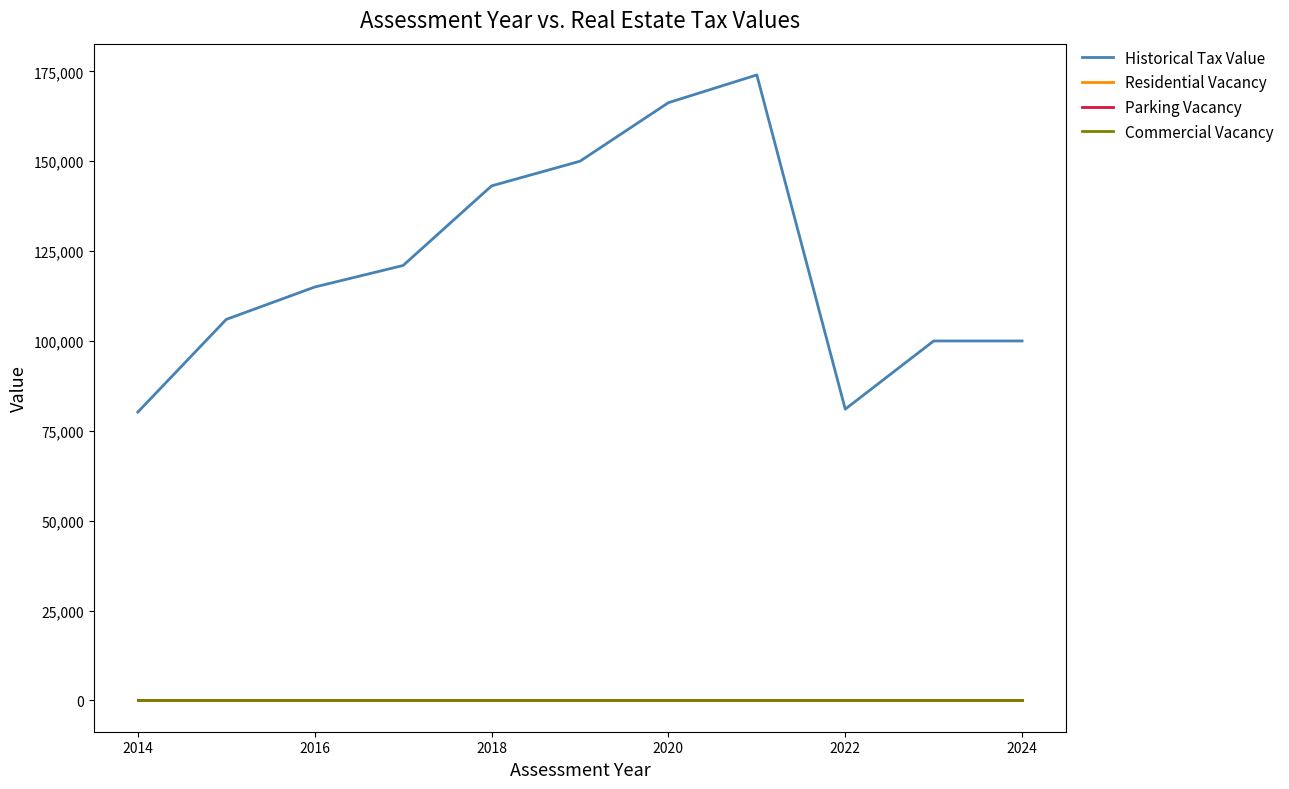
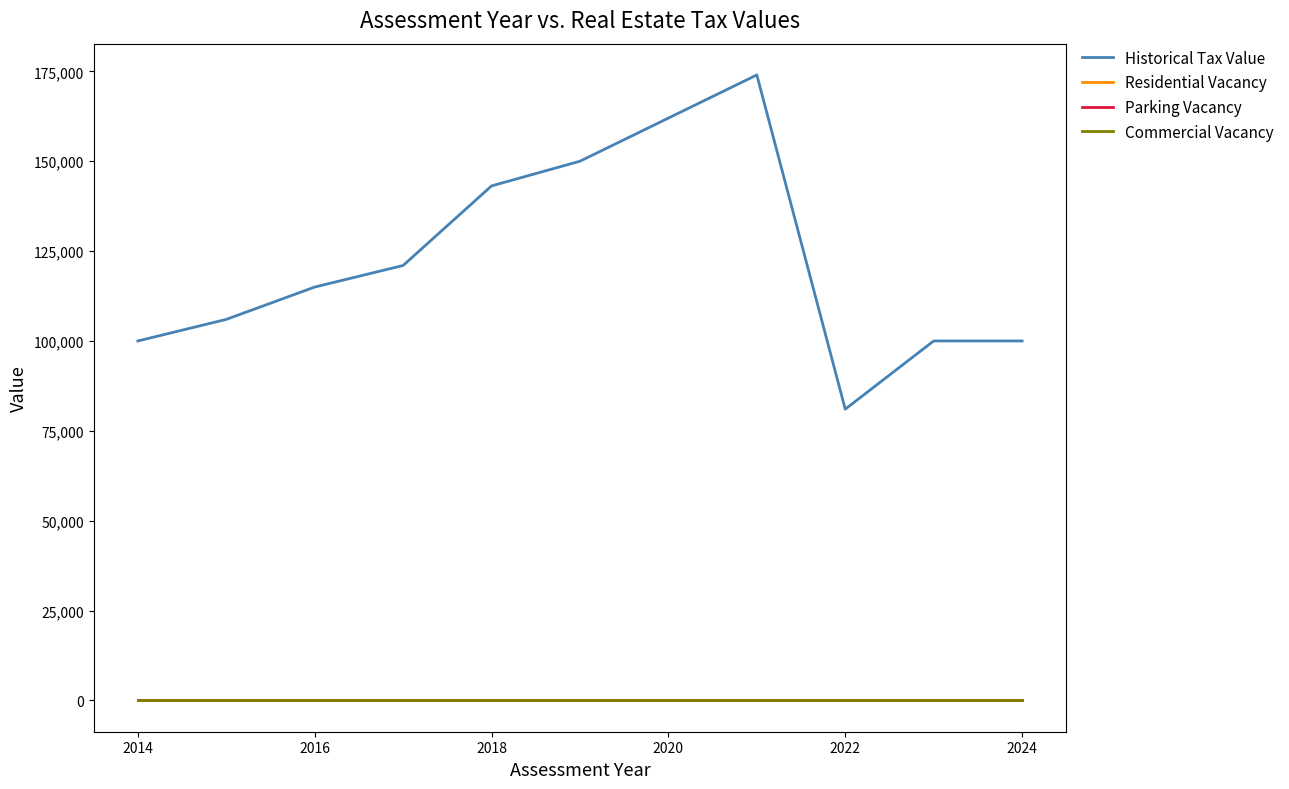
Historical Tax Value, 2014: 80,000 -> 100,000
Historical Tax Value, 2020: 166,000 -> 162,000
